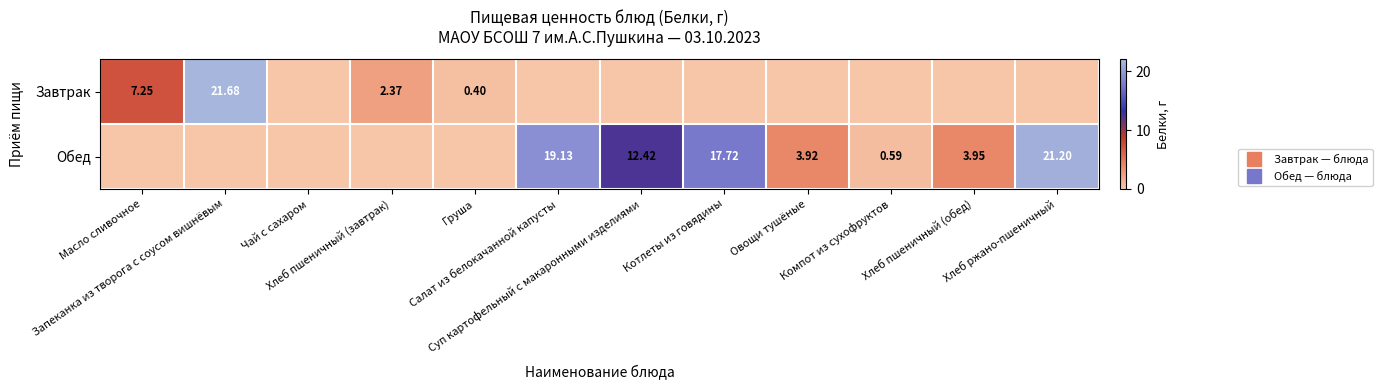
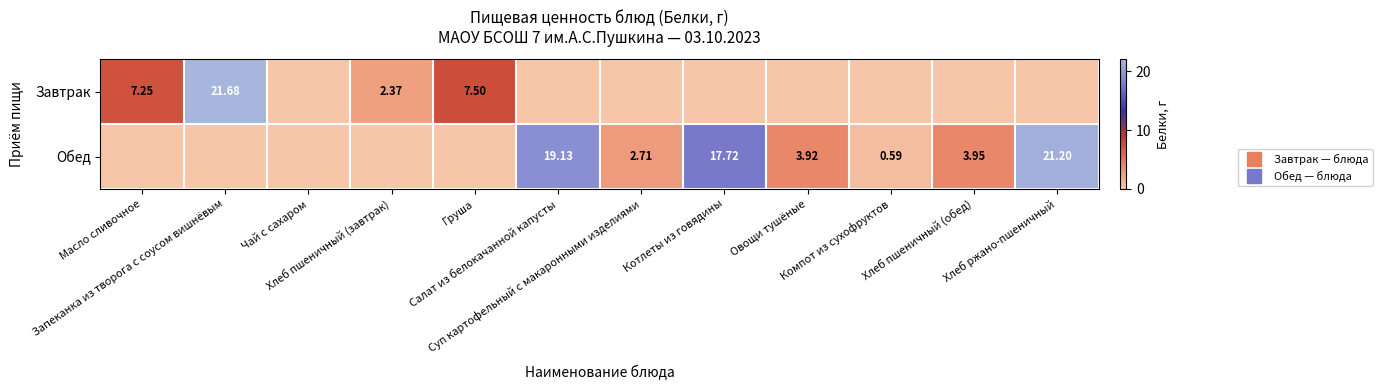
Завтрак, Груша: 0.40 -> 7.50
Обед, Суп картофельный с макаронными изделиями: 12.42 -> 2.71
